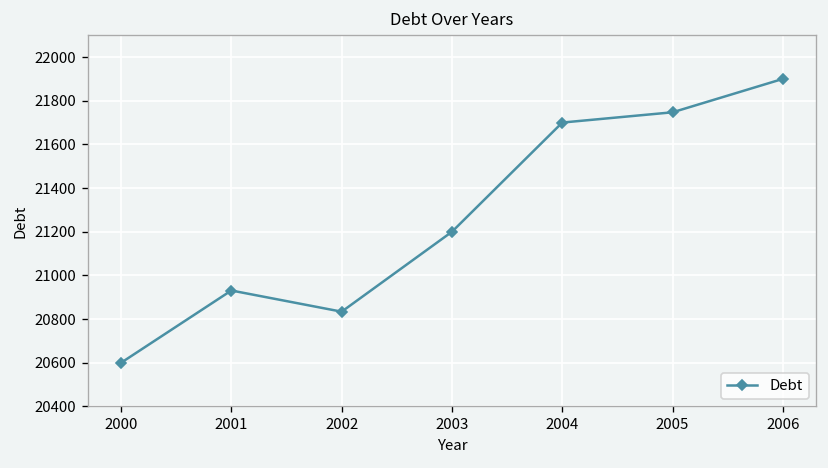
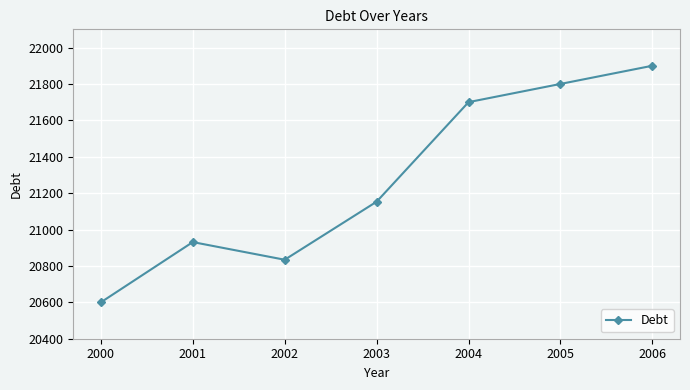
2003: 21200 -> 21150
2005: 21750 -> 21800
